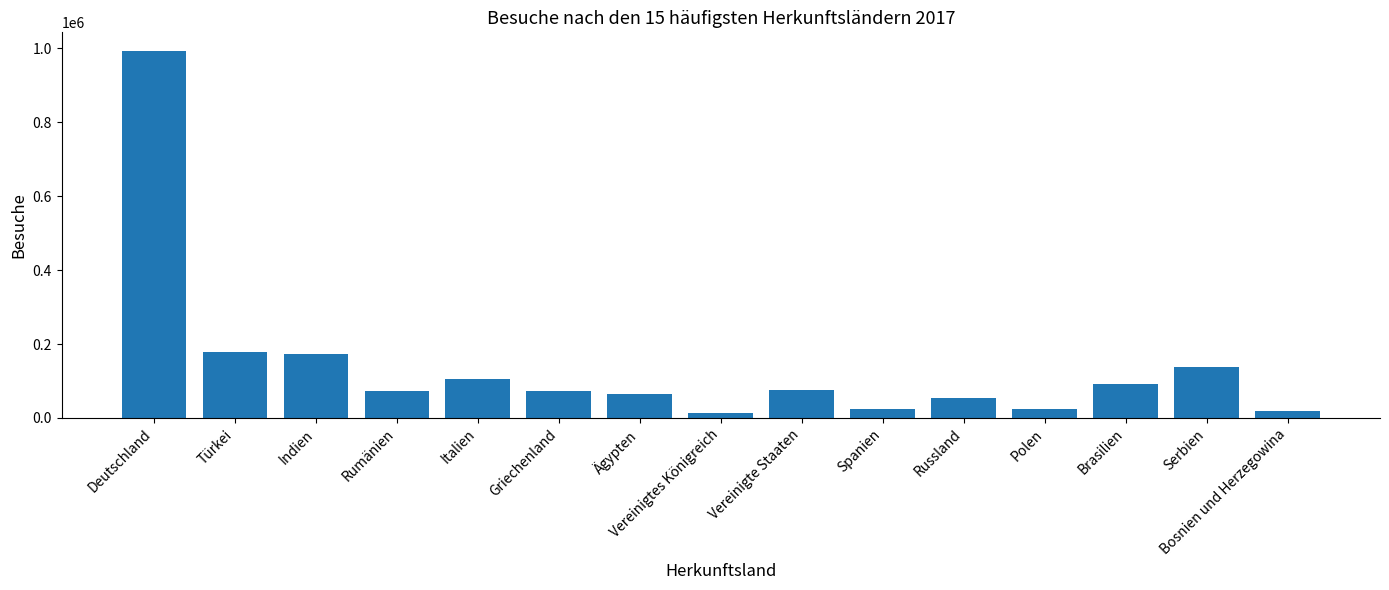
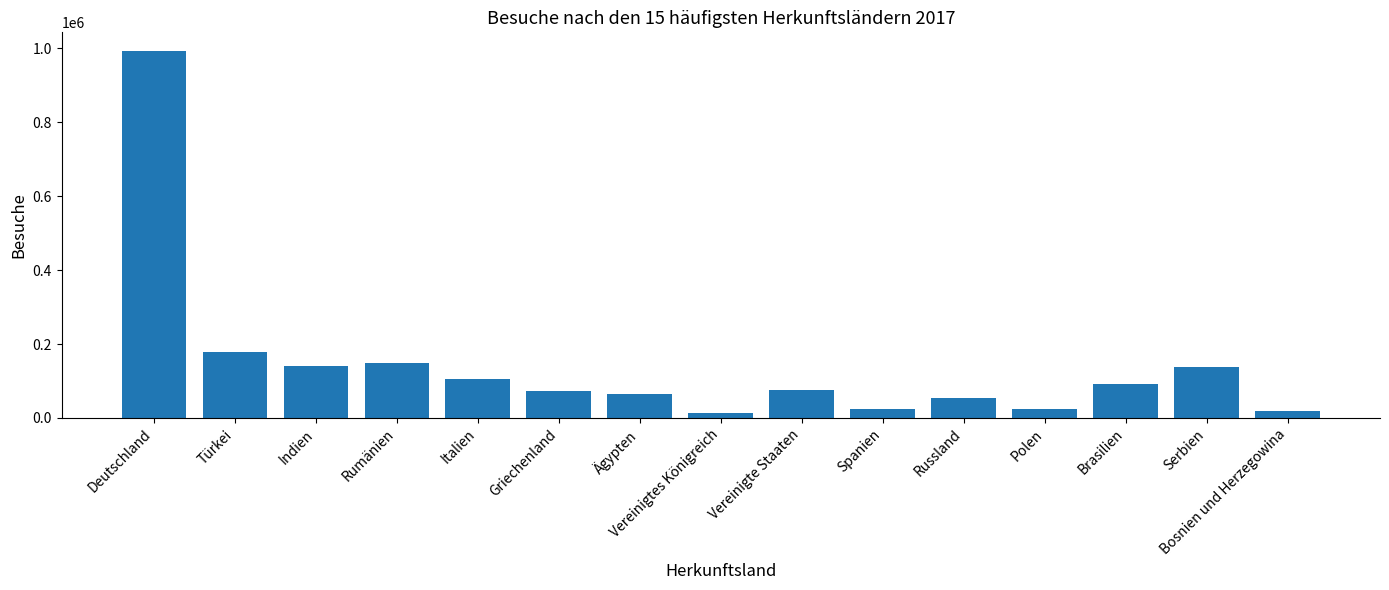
Indien: 170000 -> 140000
Rumänien: 70000 -> 150000
